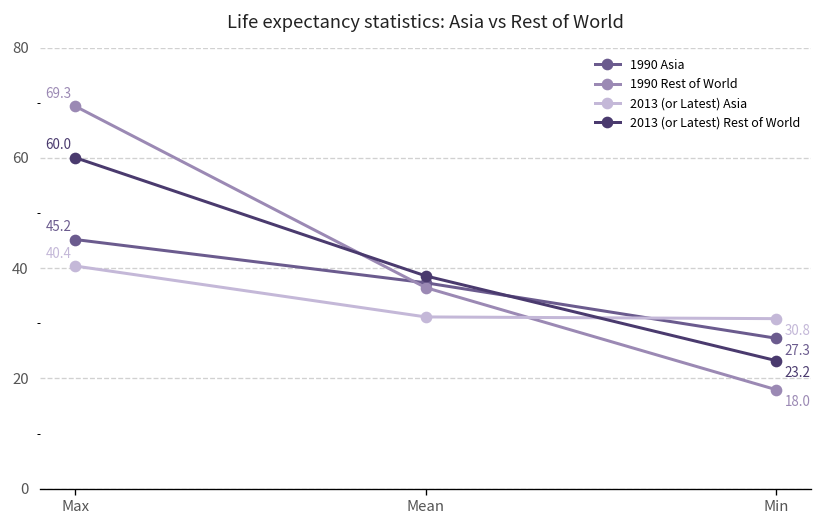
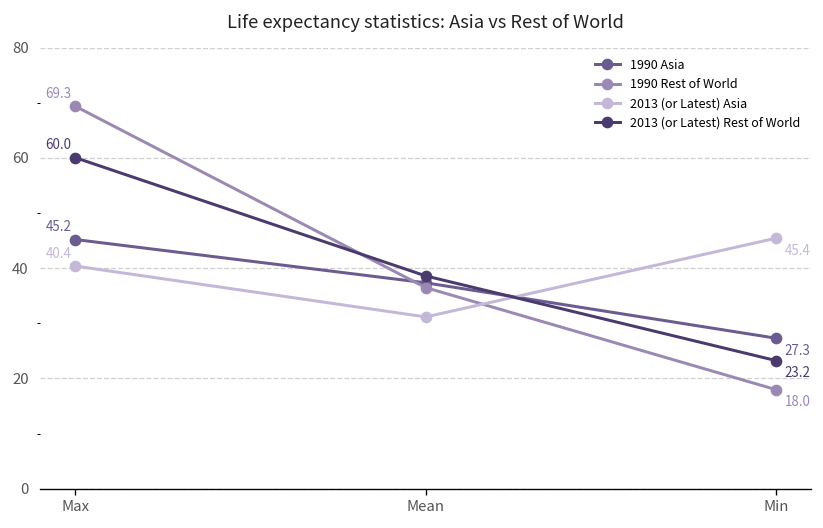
2013 (or Latest) Asia, Min: 30.8 -> 45.4
